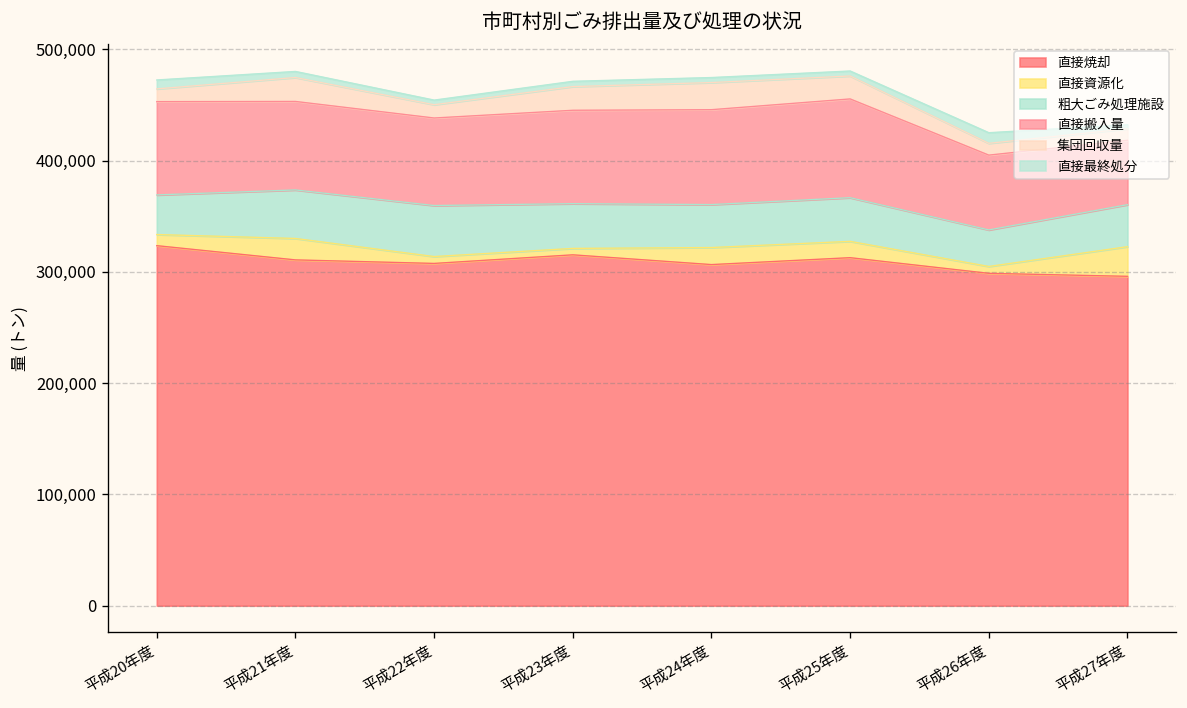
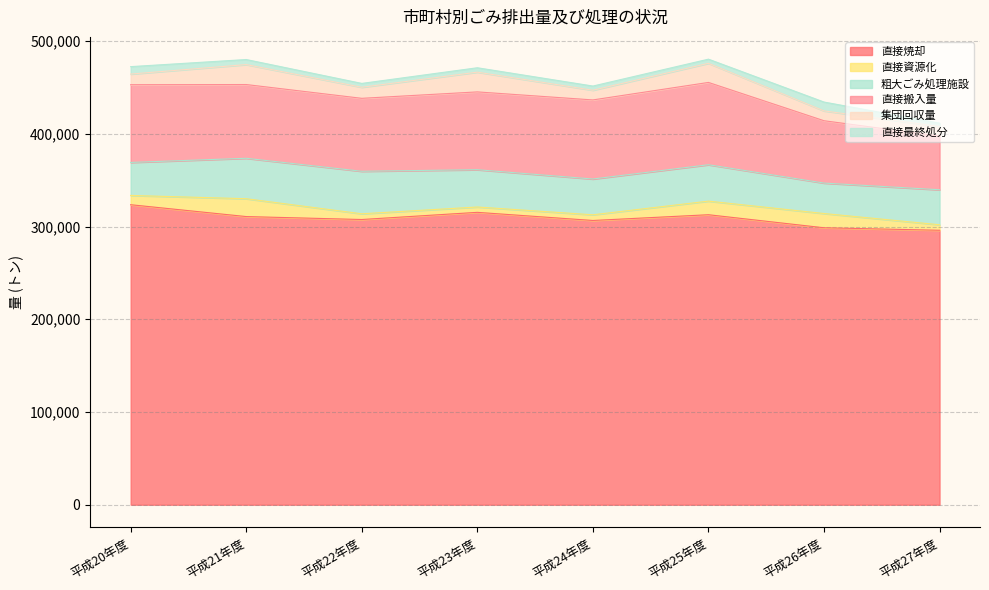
直接資源化, 平成24年度: 20,000 -> 10,000
集団回収量, 平成24年度: 20,000 -> 10,000
直接資源化, 平成26年度: 10,000 -> 20,000
直接資源化, 平成27年度: 30,000 -> 10,000
